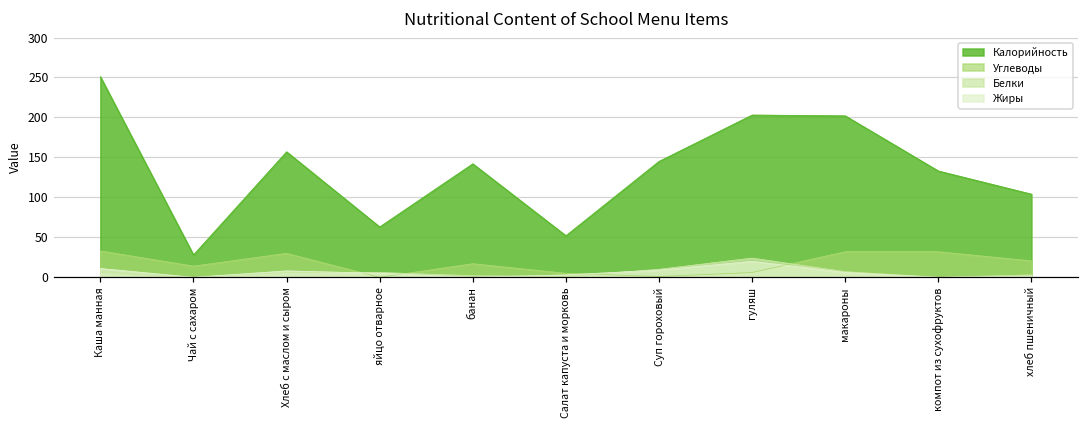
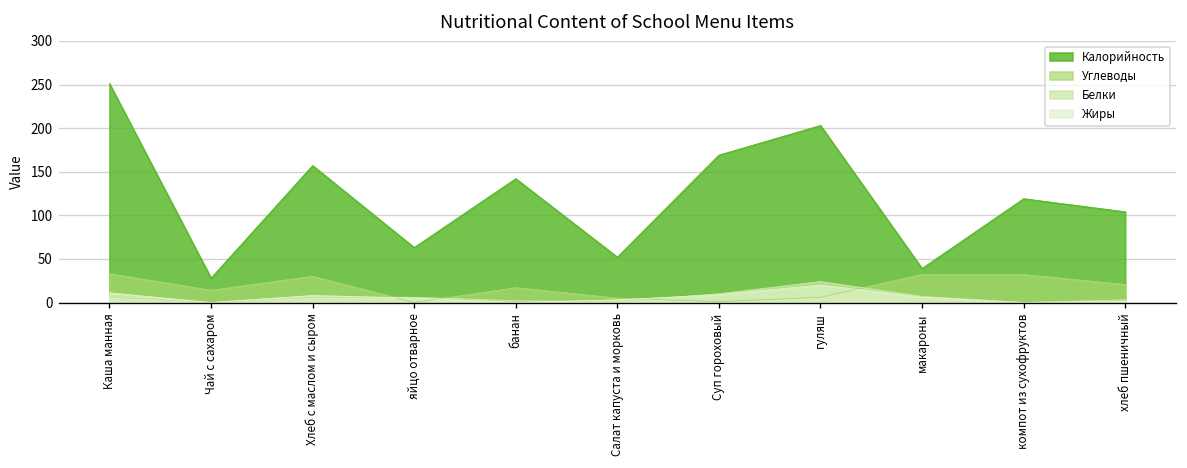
Калорийность, Суп гороховый: 150 -> 170
Калорийность, макароны: 200 -> 40
Калорийность, компот из сухофруктов: 130 -> 120
